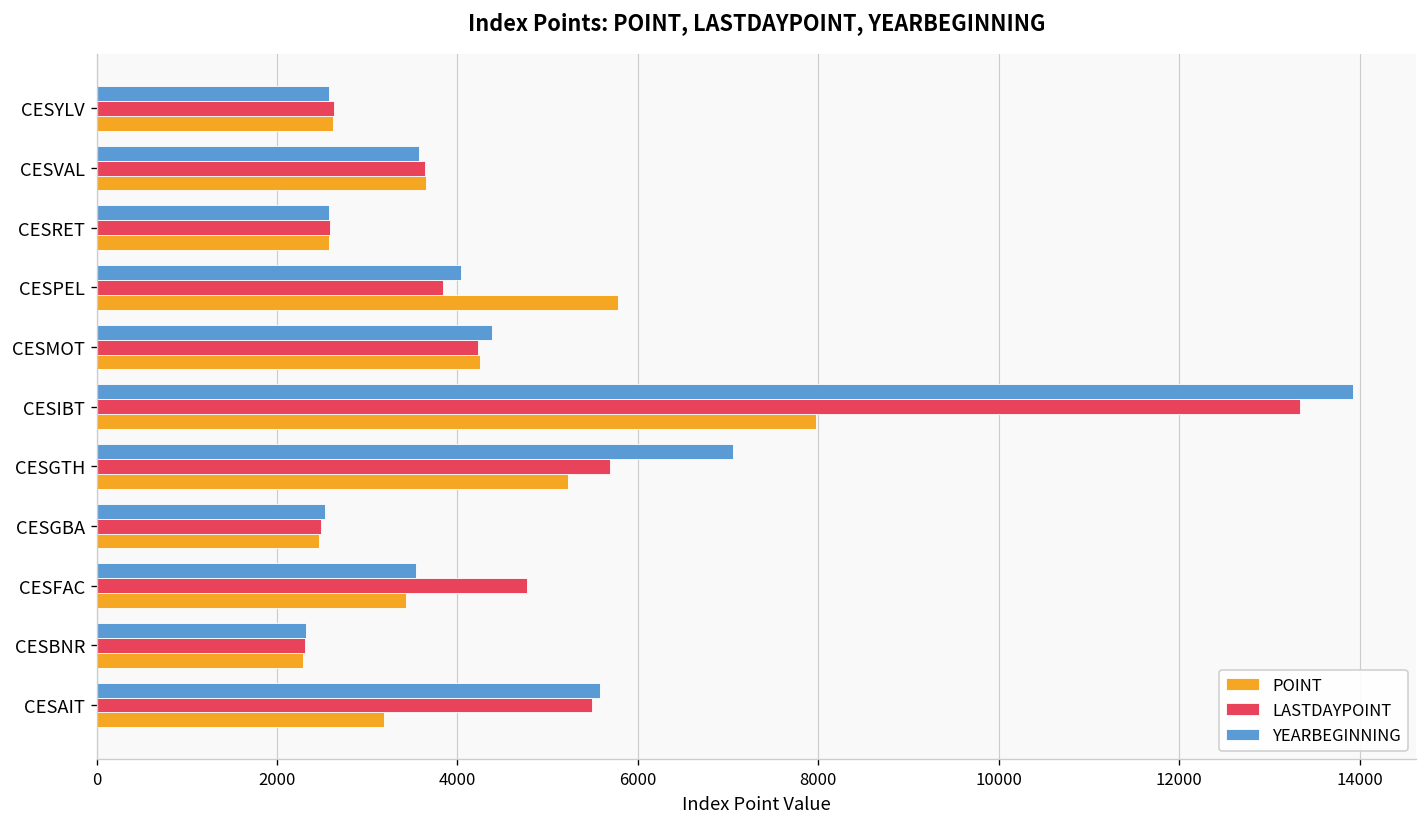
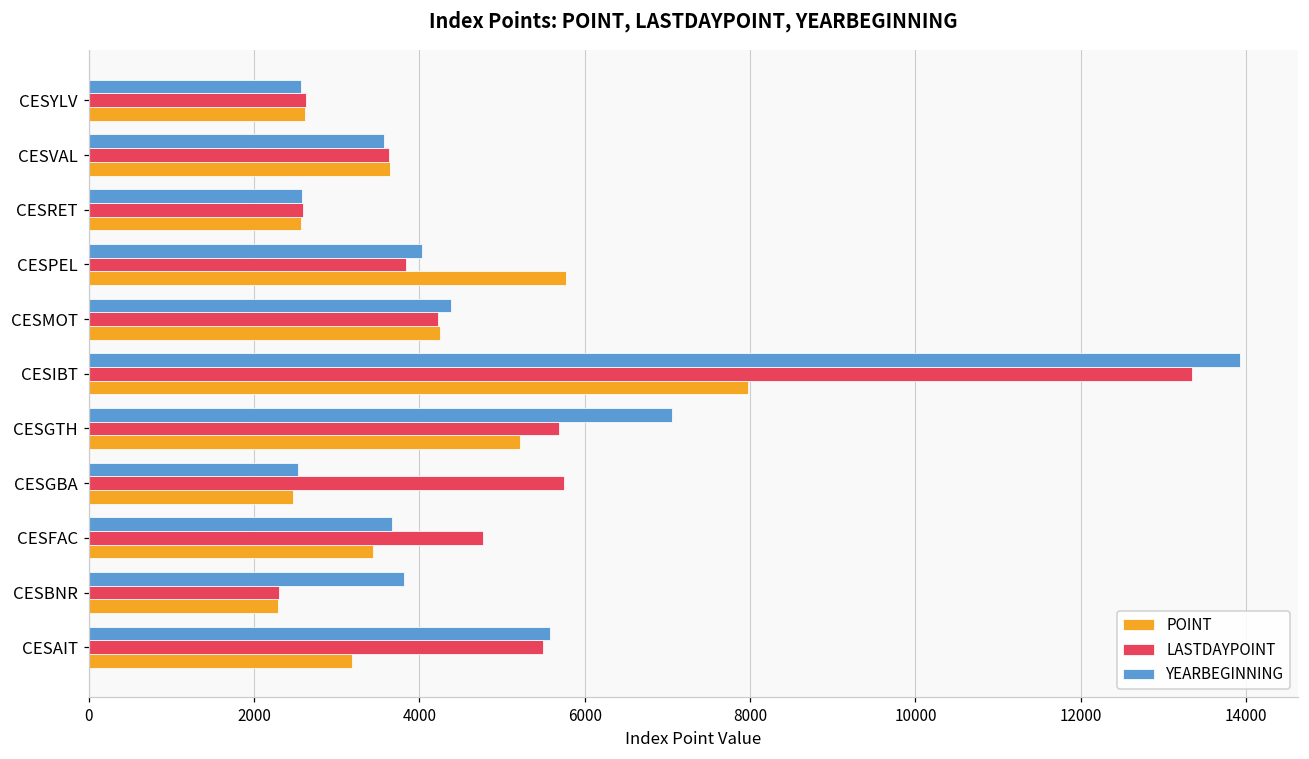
LASTDAYPOINT, CESGBA: 2500 -> 5700
YEARBEGINNING, CESFAC: 3500 -> 3700
YEARBEGINNING, CESBNR: 2300 -> 3800
